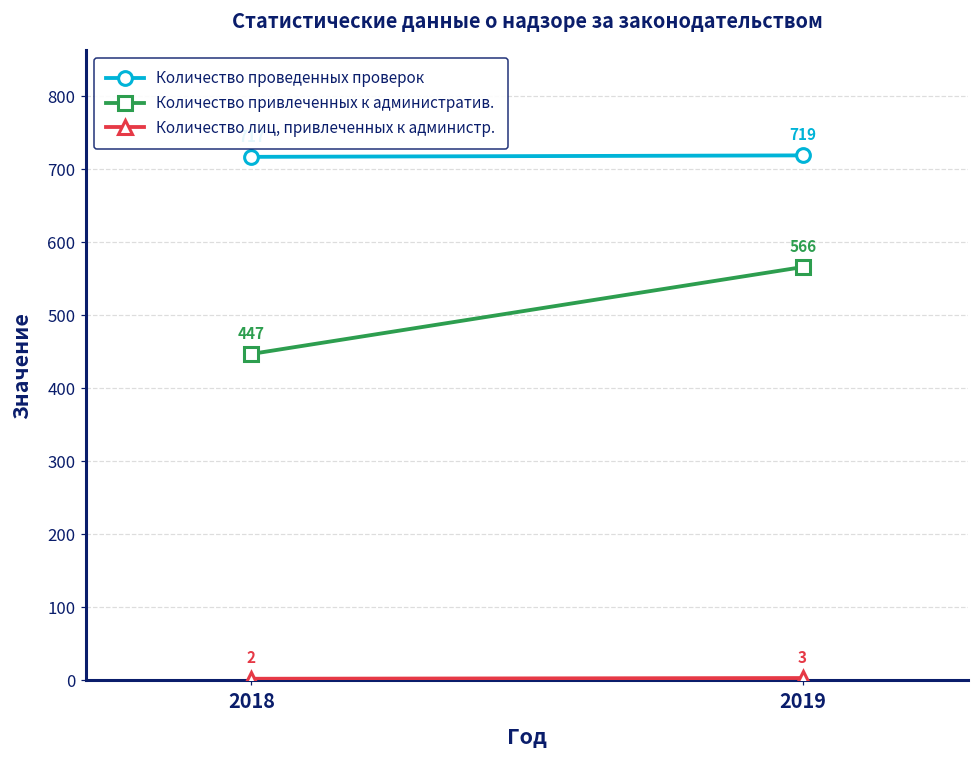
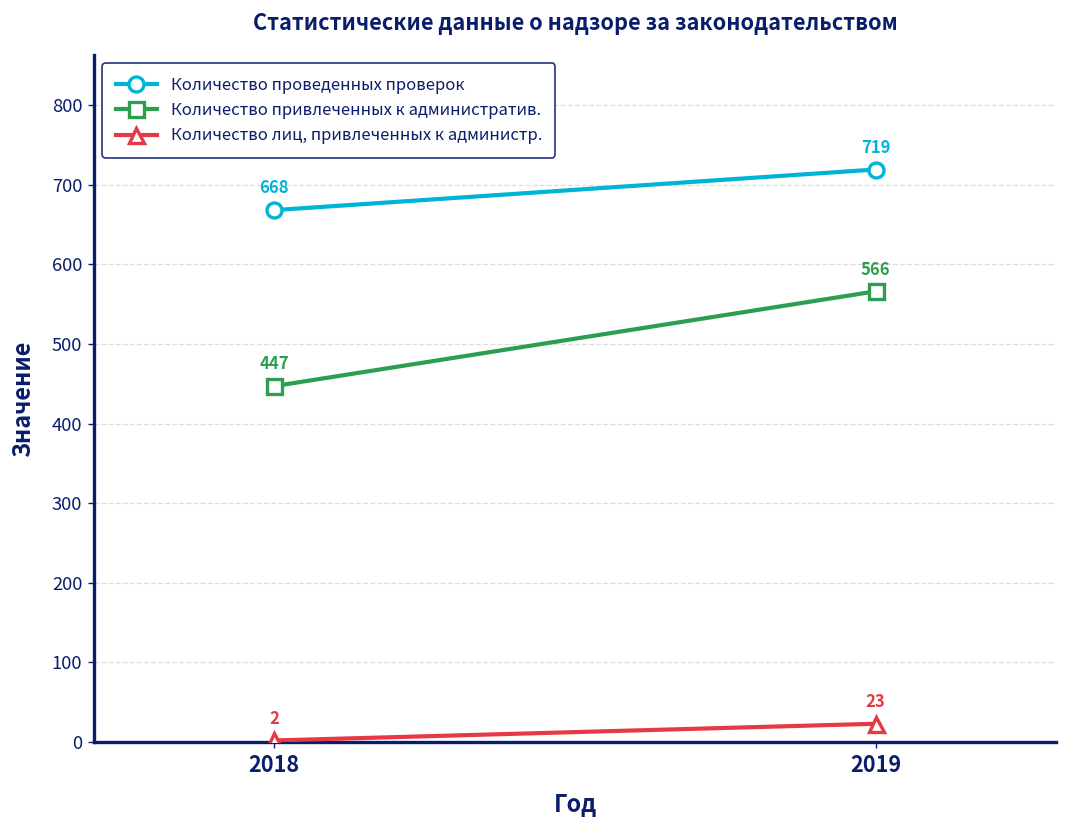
Количество проведенных проверок, 2018: 720 -> 670
Количество лиц, привлеченных к администр., 2019: 3 -> 23
